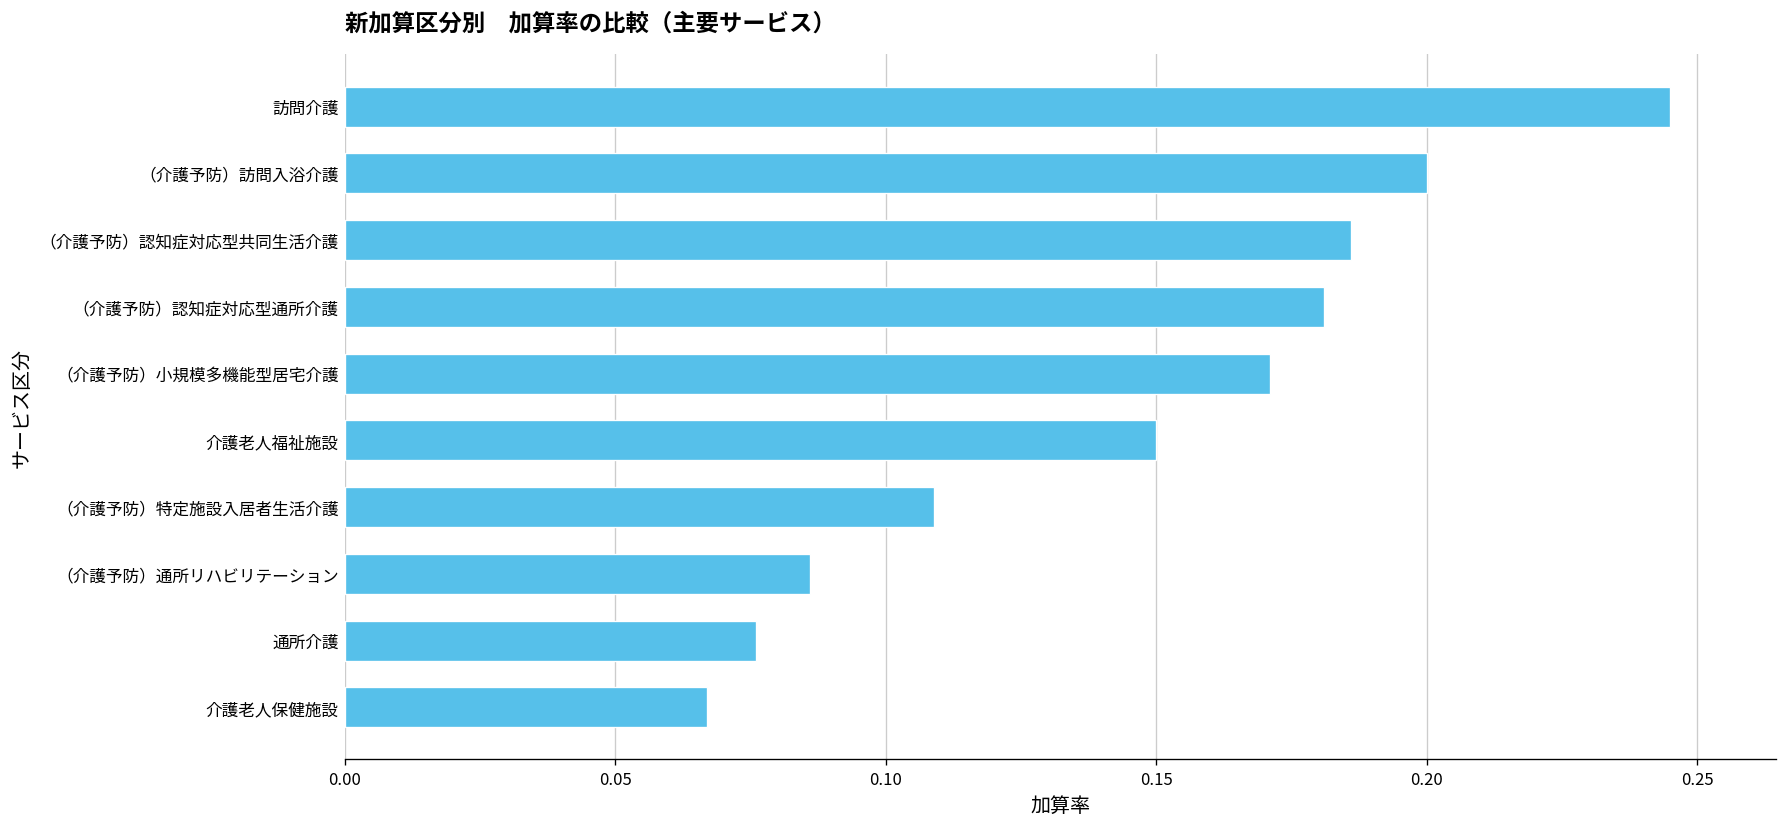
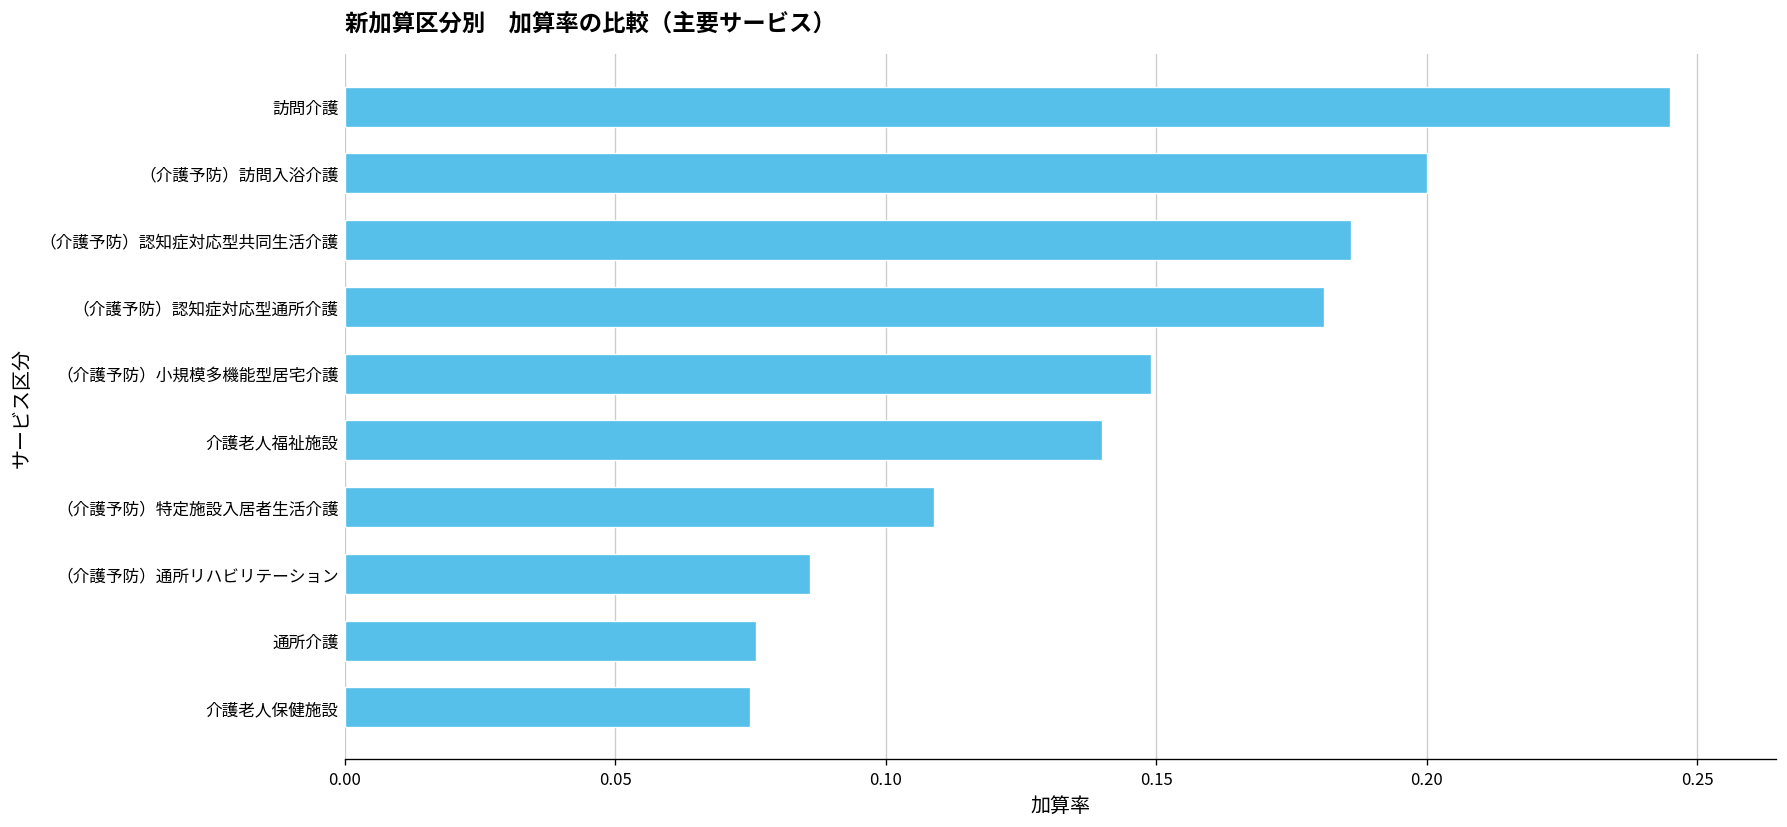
（介護予防）小規模多機能型居宅介護: 0.171 -> 0.149
介護老人福祉施設: 0.15 -> 0.14
介護老人保健施設: 0.067 -> 0.075
